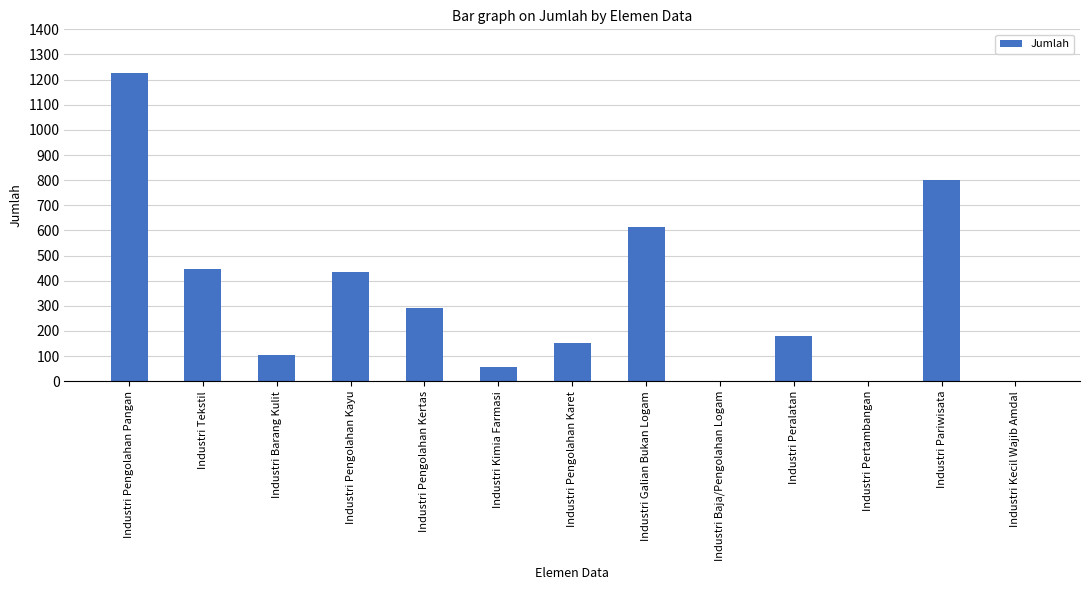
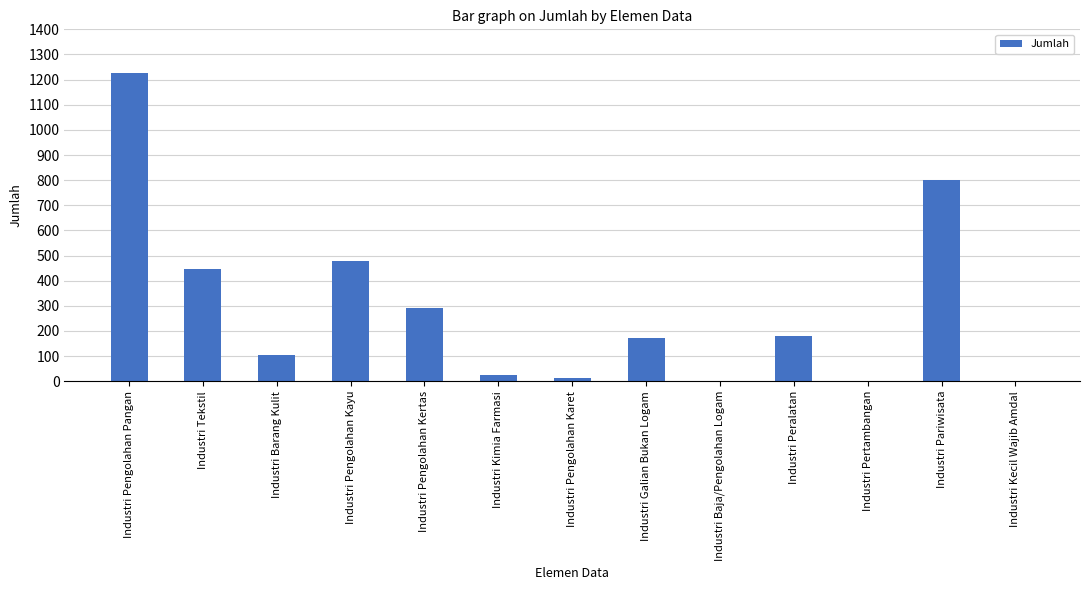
Industri Pengolahan Kayu: 430 -> 480
Industri Kimia Farmasi: 60 -> 20
Industri Pengolahan Karet: 150 -> 10
Industri Galian Bukan Logam: 610 -> 170
